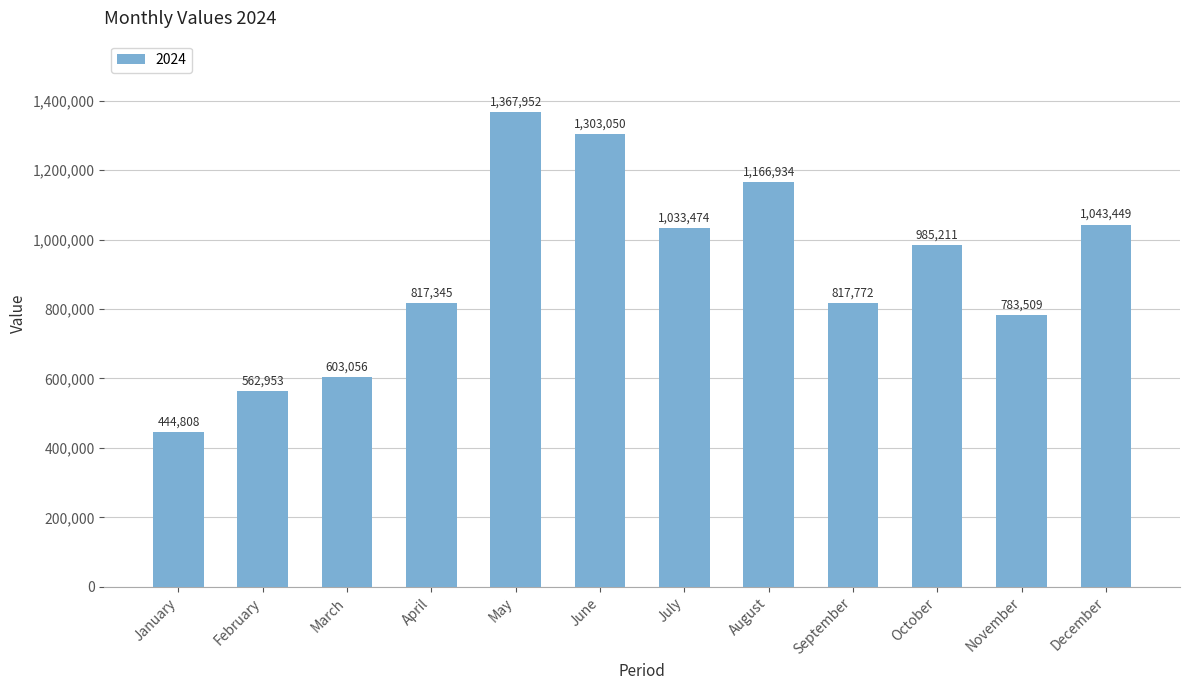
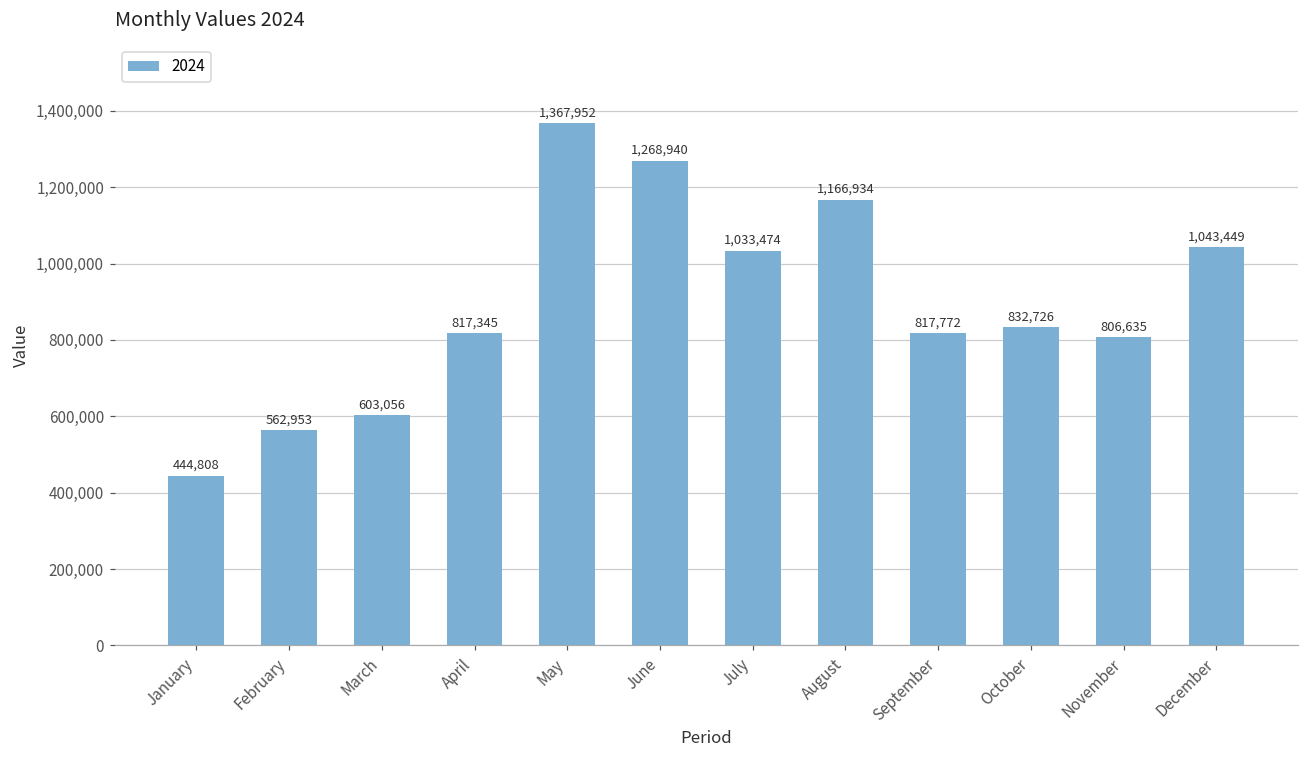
June: 1,303,050 -> 1,268,940
October: 985,211 -> 832,726
November: 783,509 -> 806,635
